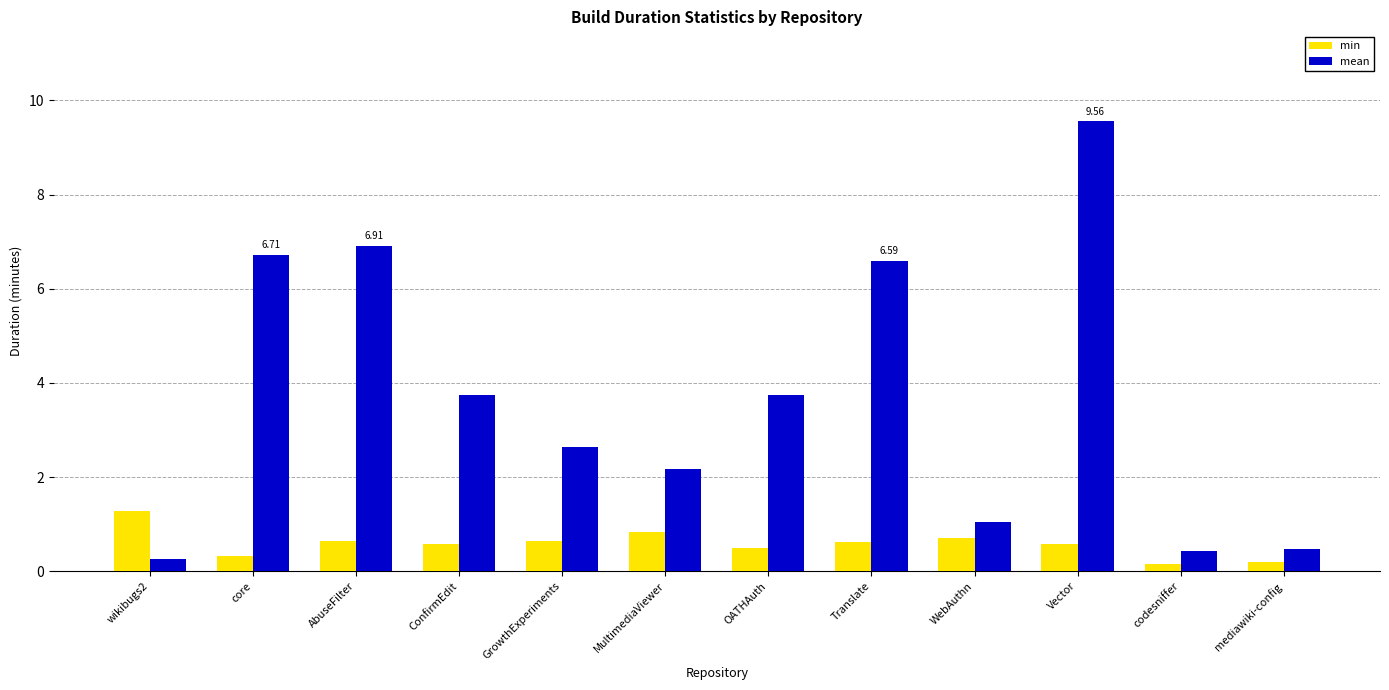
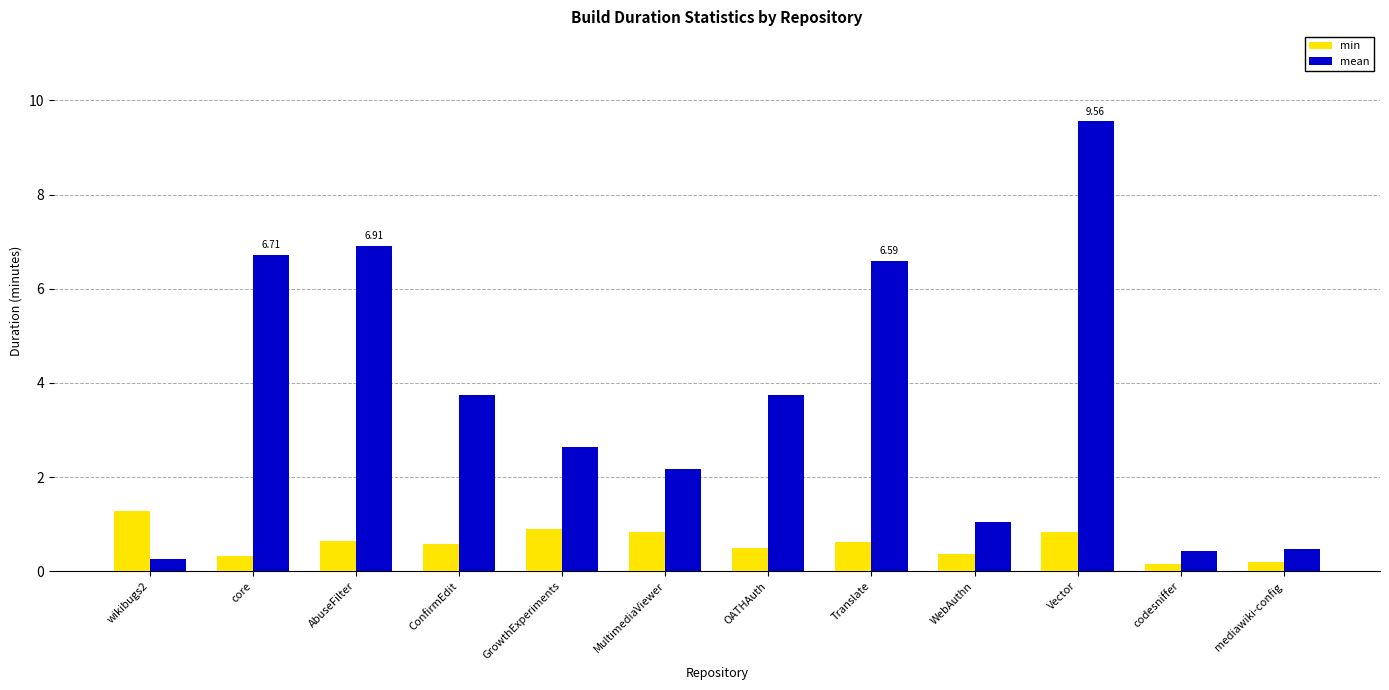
min, GrowthExperiments: 0.6 -> 0.9
min, WebAuthn: 0.7 -> 0.4
min, Vector: 0.6 -> 0.8
